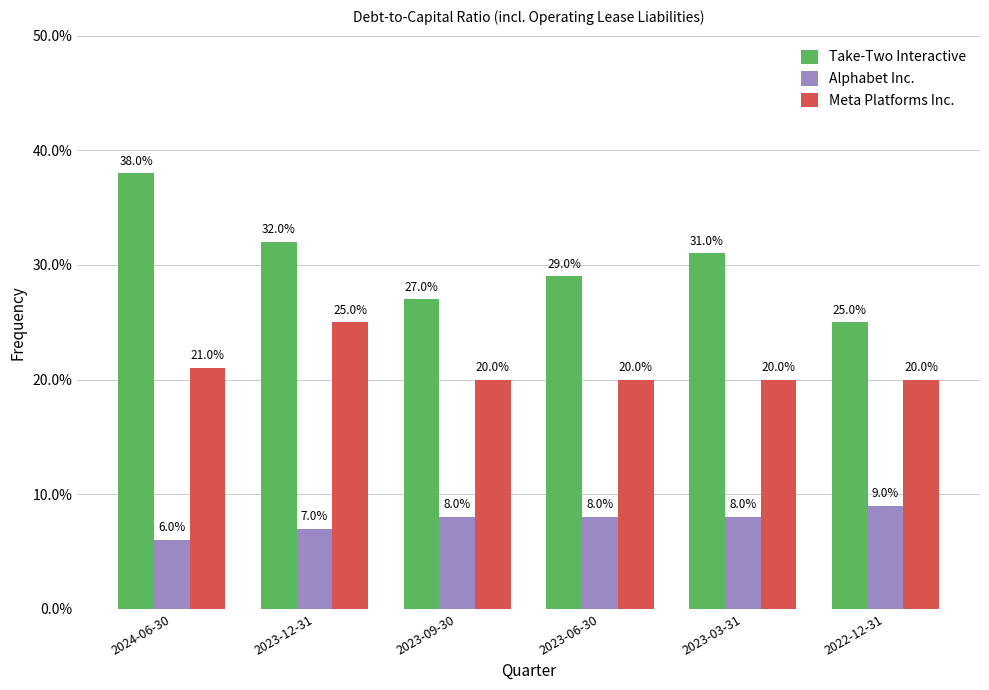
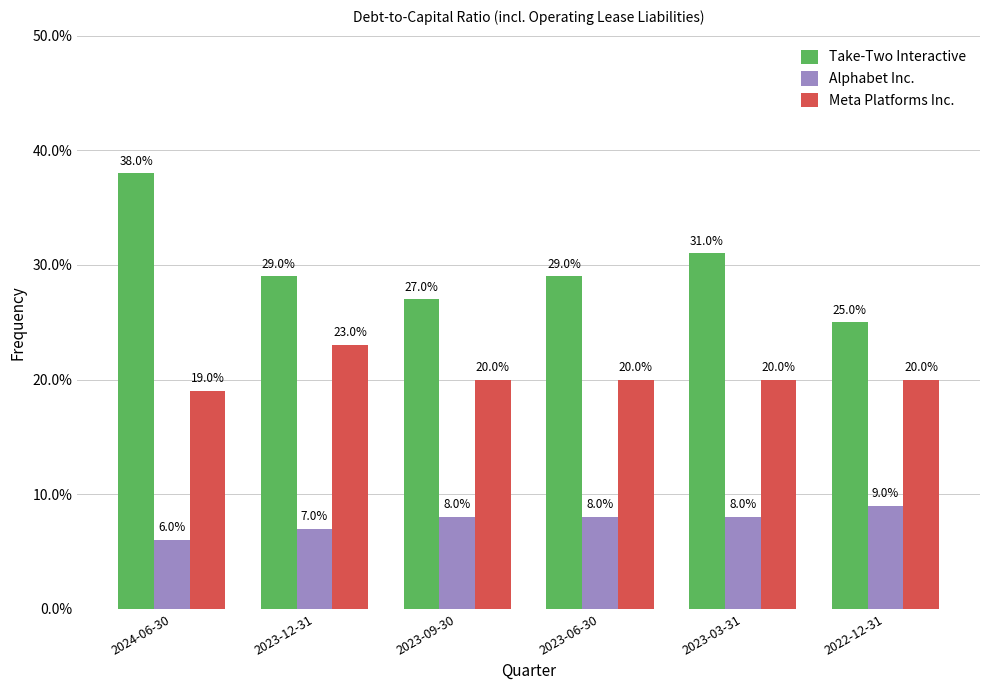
Meta Platforms Inc., 2024-06-30: 21.0% -> 19.0%
Take-Two Interactive, 2023-12-31: 32.0% -> 29.0%
Meta Platforms Inc., 2023-12-31: 25.0% -> 23.0%
